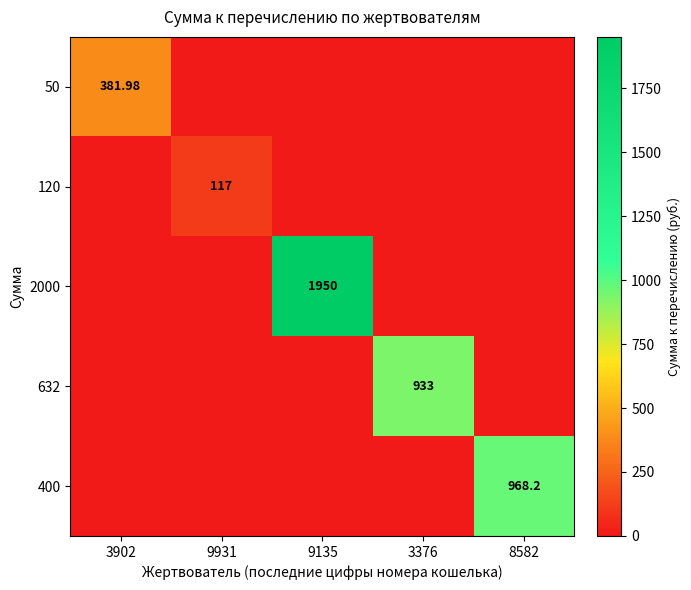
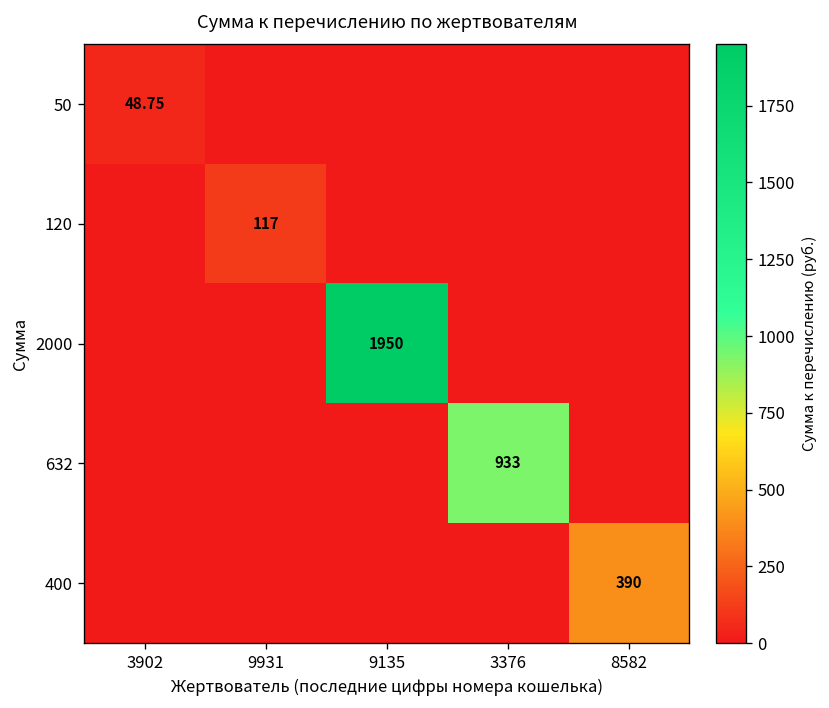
50, 3902: 381.98 -> 48.75
400, 8582: 968.2 -> 390
